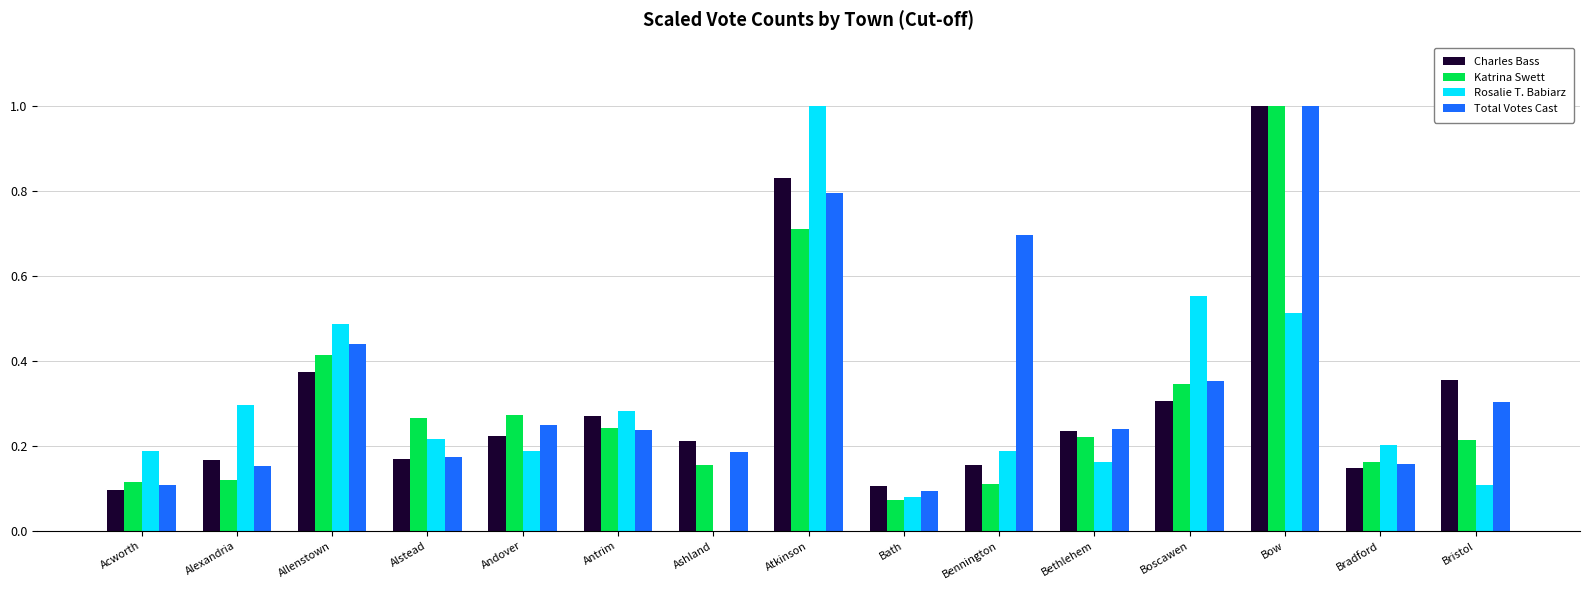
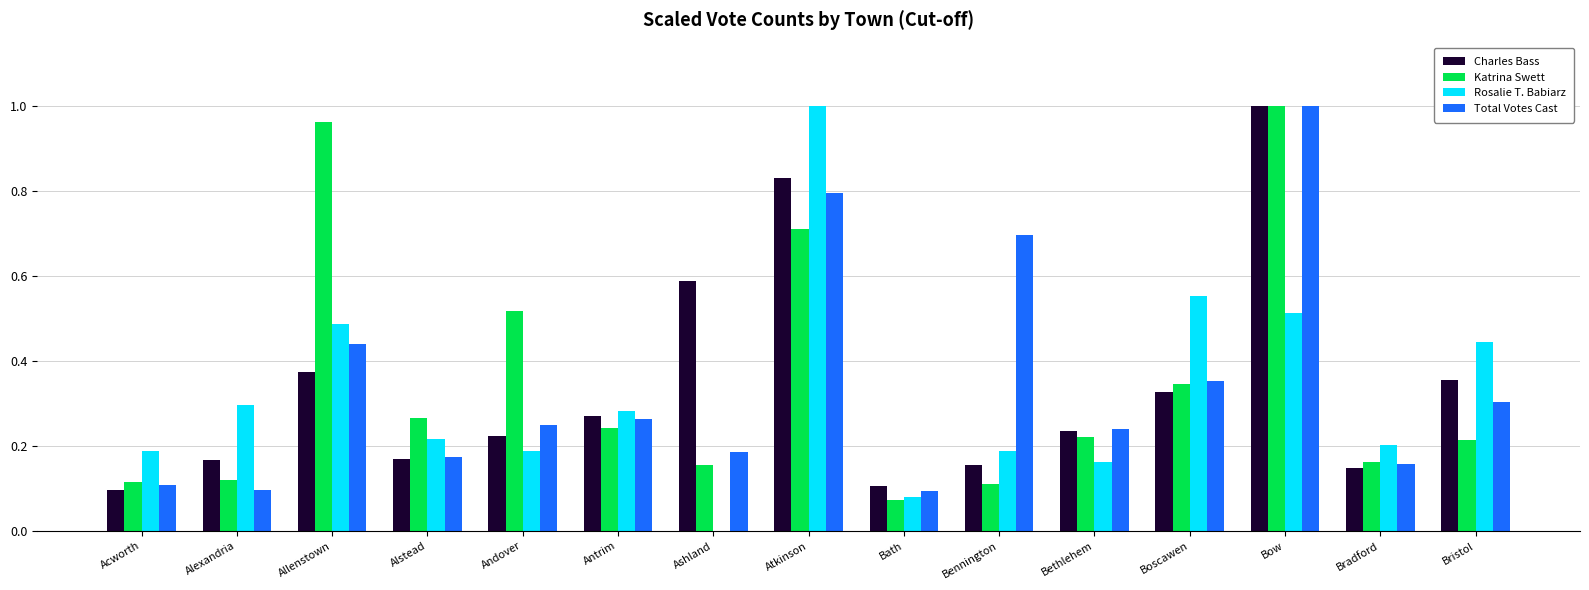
Total Votes Cast, Alexandria: 0.15 -> 0.10
Katrina Swett, Allenstown: 0.41 -> 0.96
Katrina Swett, Andover: 0.27 -> 0.52
Total Votes Cast, Antrim: 0.24 -> 0.26
Charles Bass, Ashland: 0.21 -> 0.59
Charles Bass, Boscawen: 0.31 -> 0.33
Rosalie T. Babiarz, Bristol: 0.11 -> 0.45
